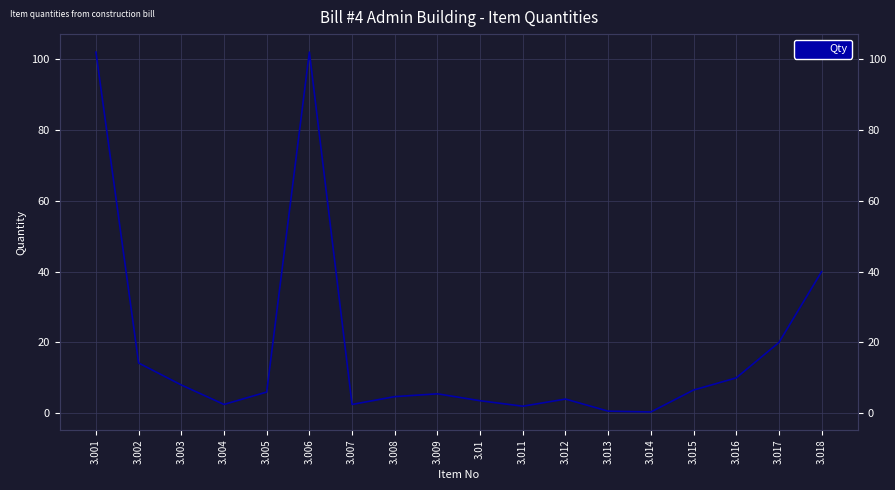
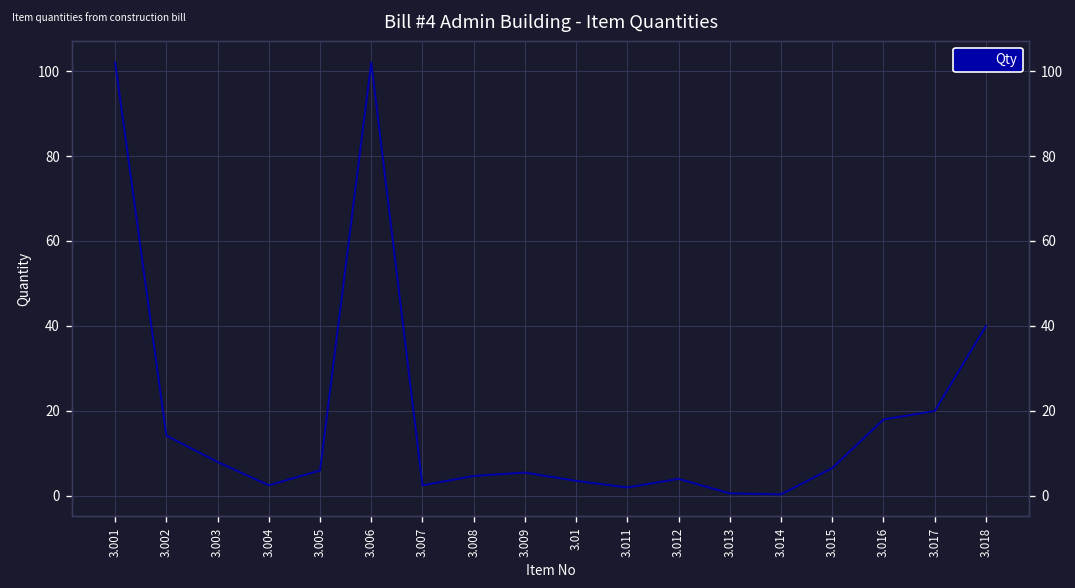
3.016: 10 -> 18
